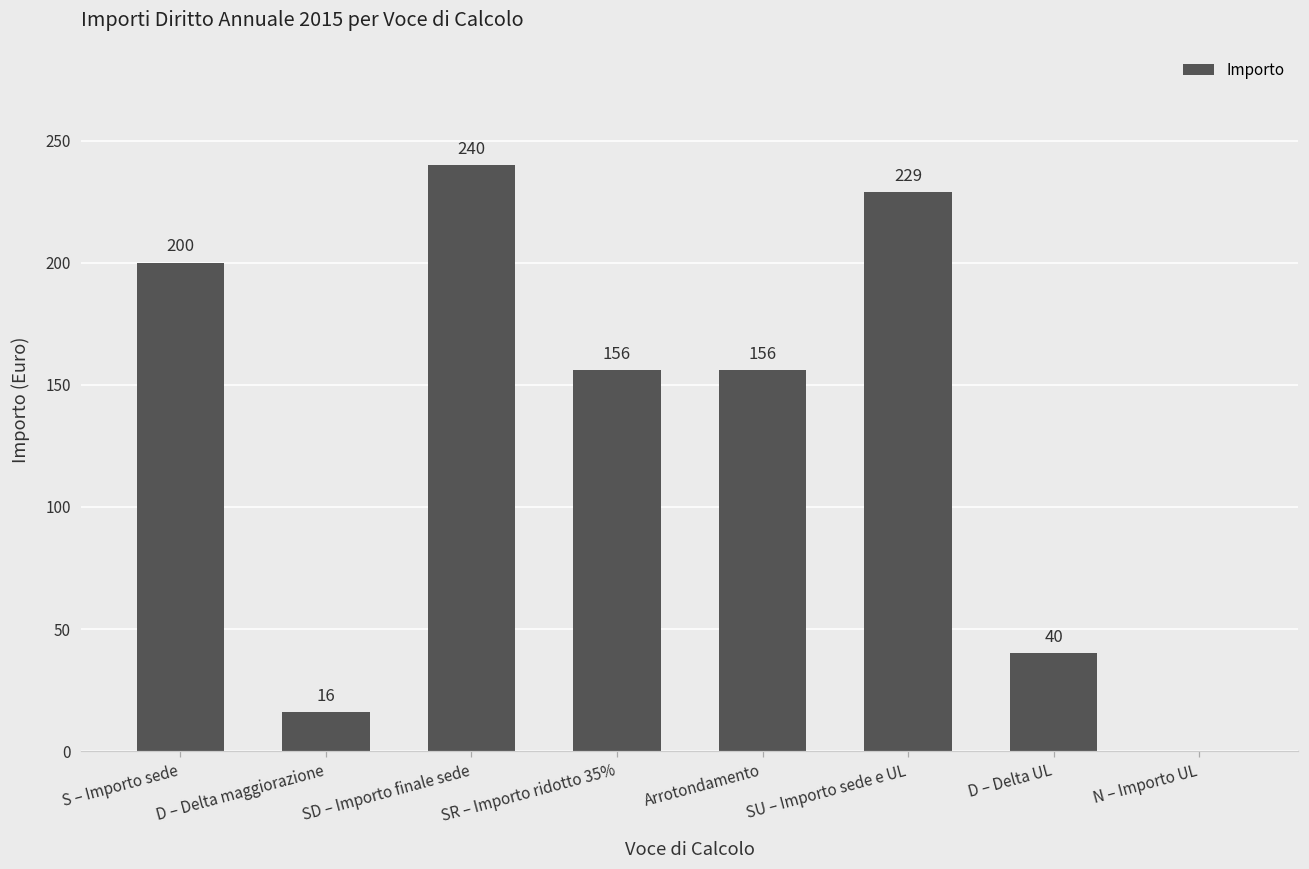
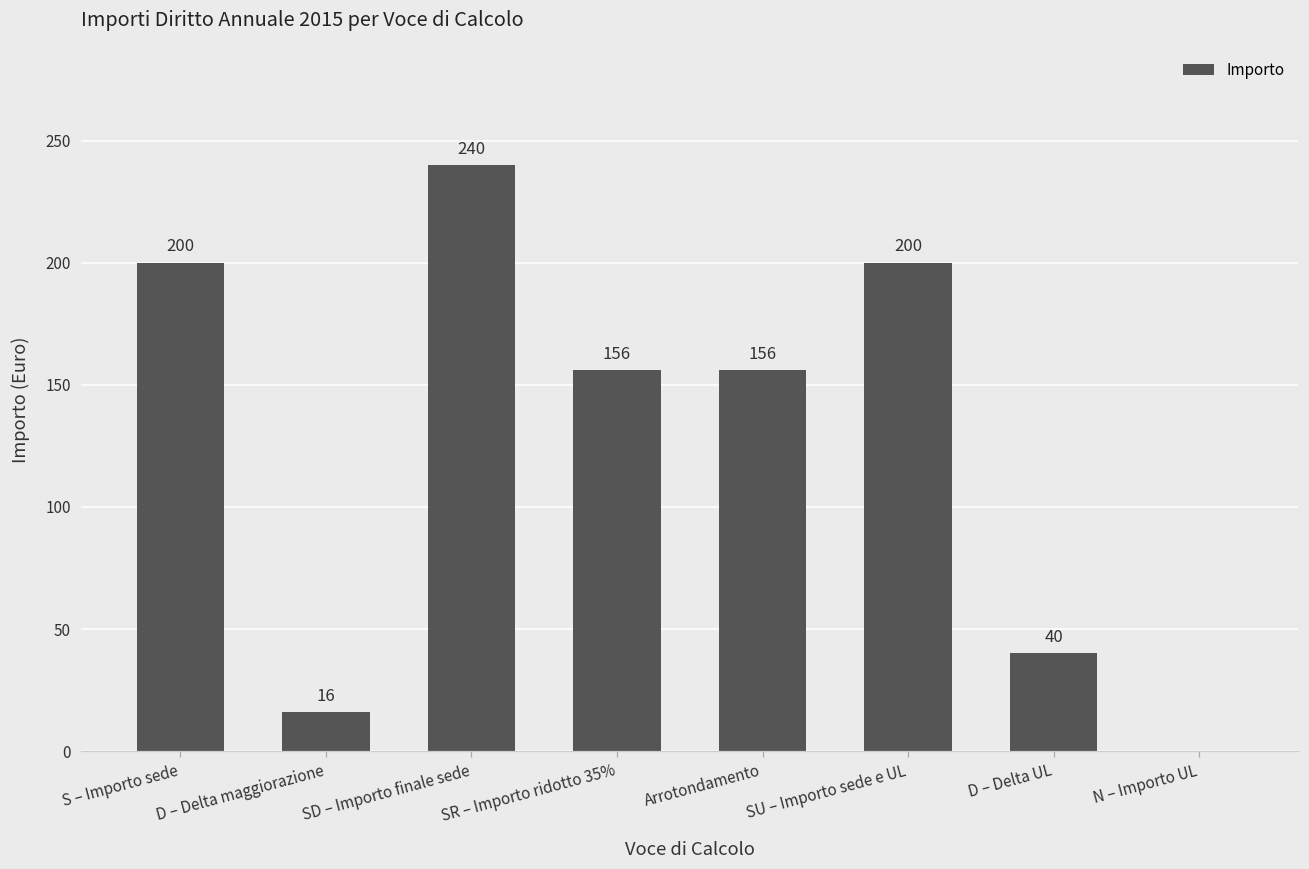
SU – Importo sede e UL: 229 -> 200
